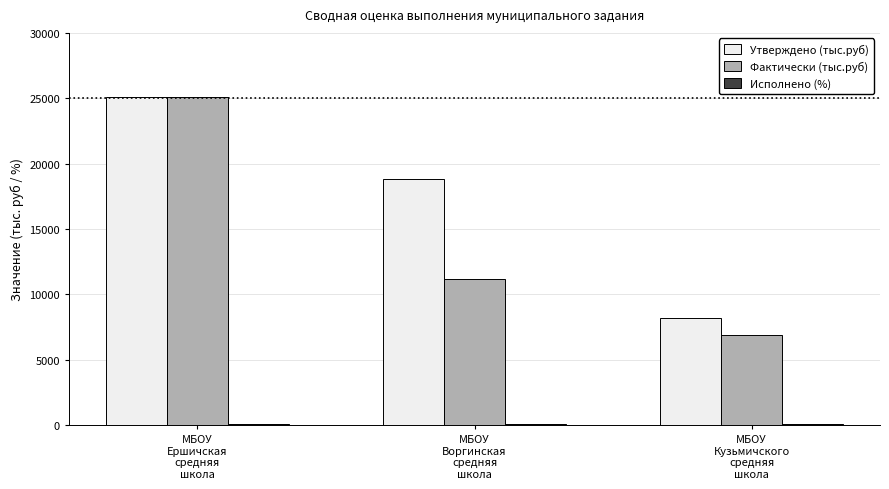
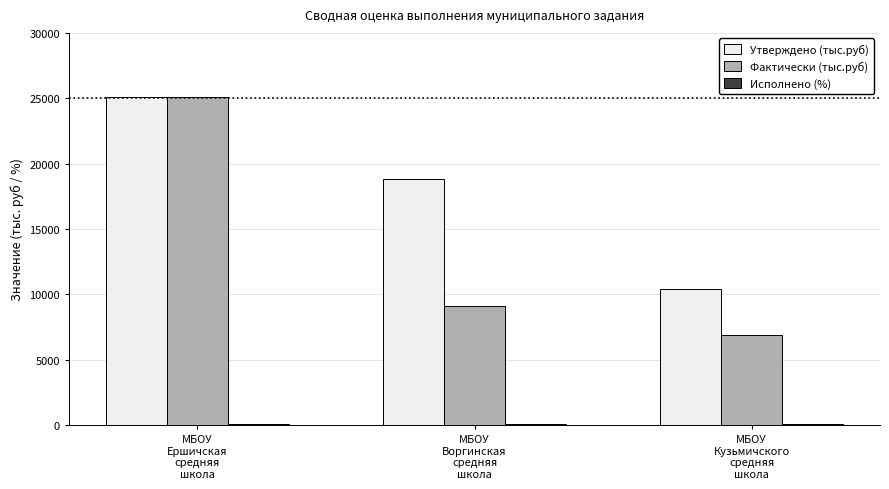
Фактически (тыс.руб), МБОУ Воргинская средняя школа: 11200 -> 9100
Утверждено (тыс.руб), МБОУ Кузьмичского средняя школа: 8200 -> 10400
